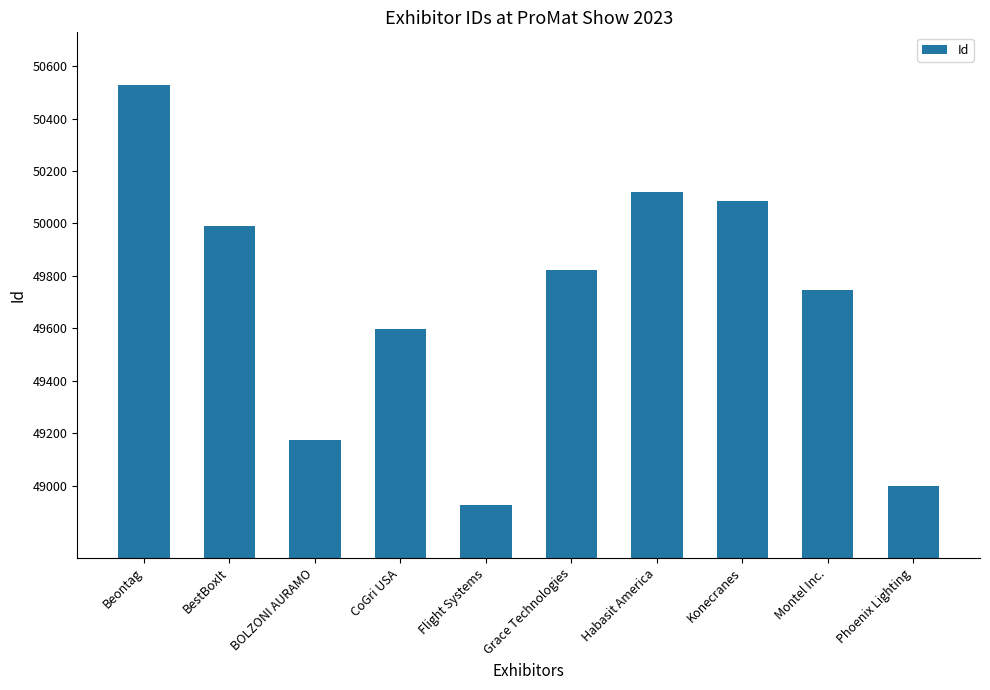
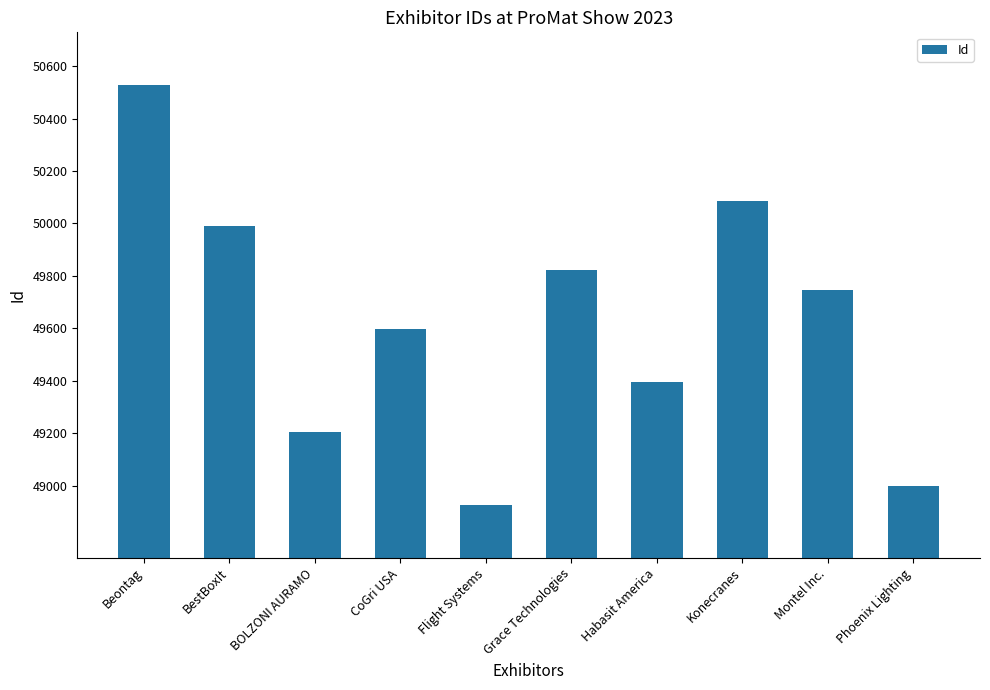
BOLZONI AURAMO: 49180 -> 49210
Habasit America: 50120 -> 49400
